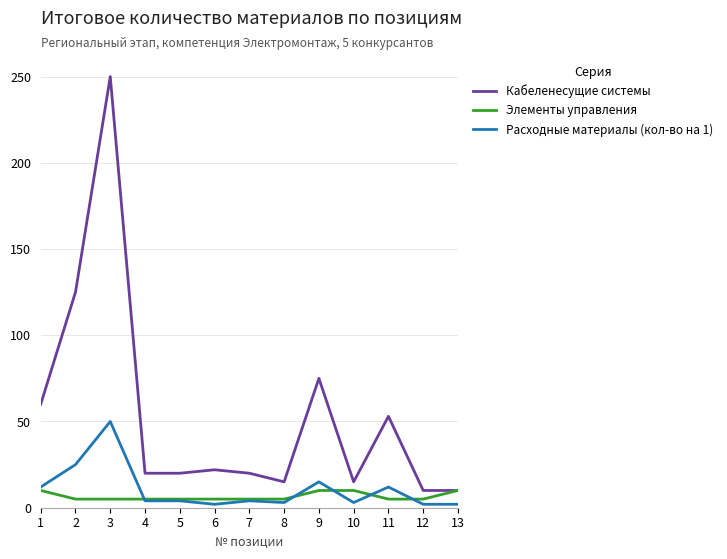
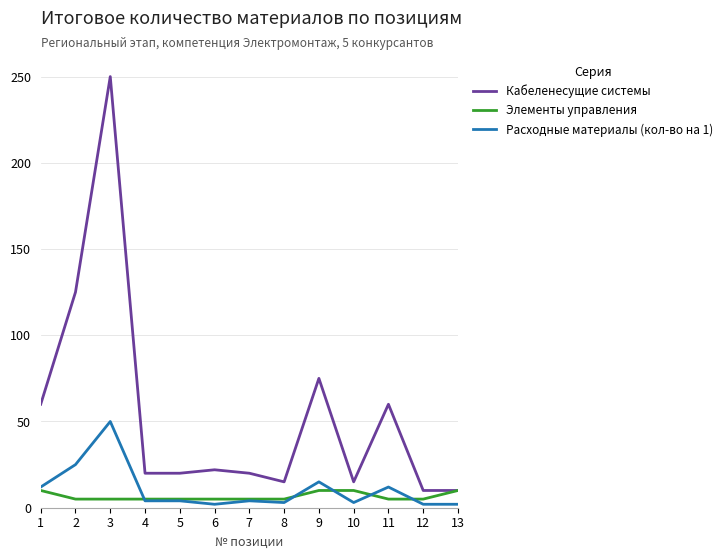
Кабеленесущие системы, 11: 53 -> 60
